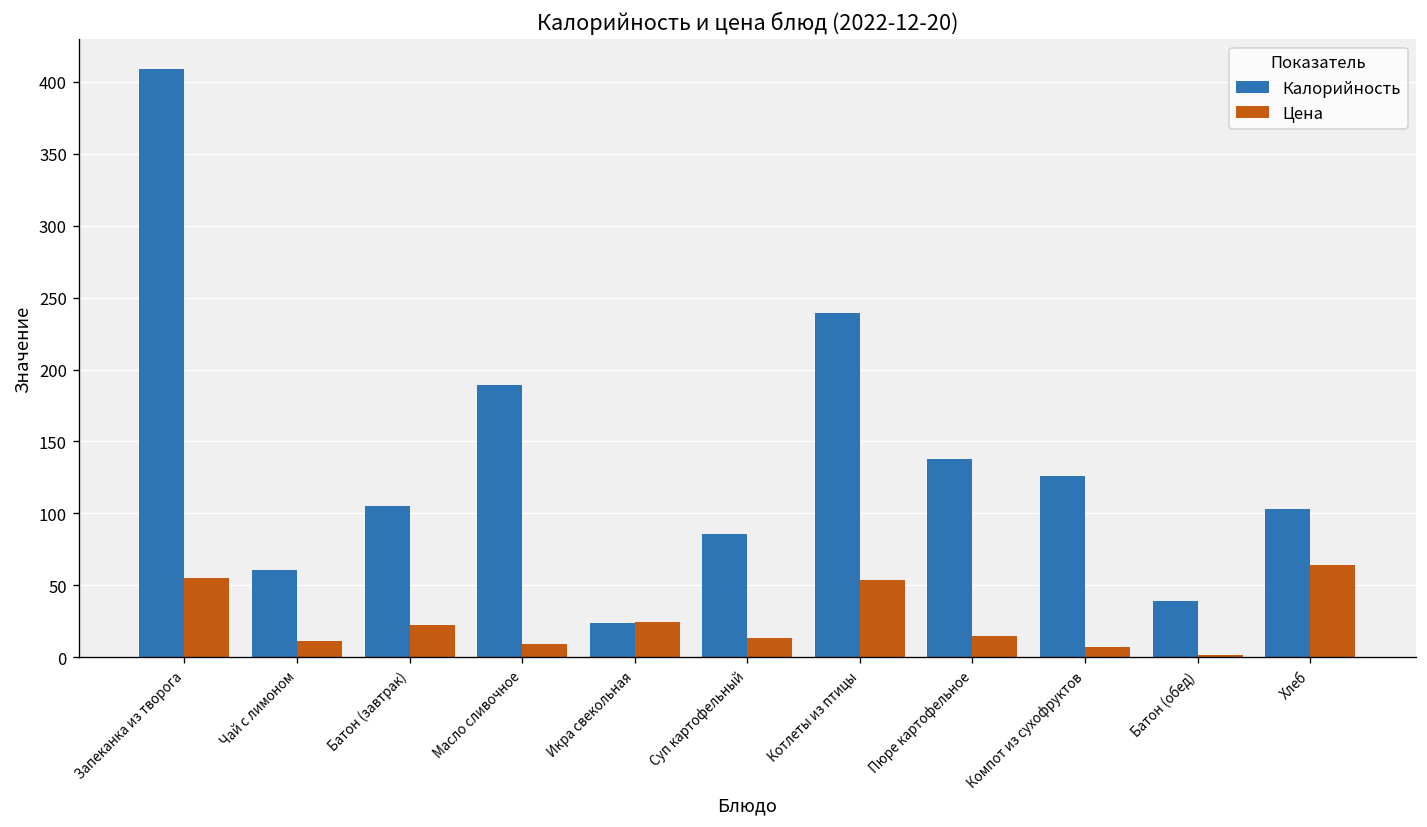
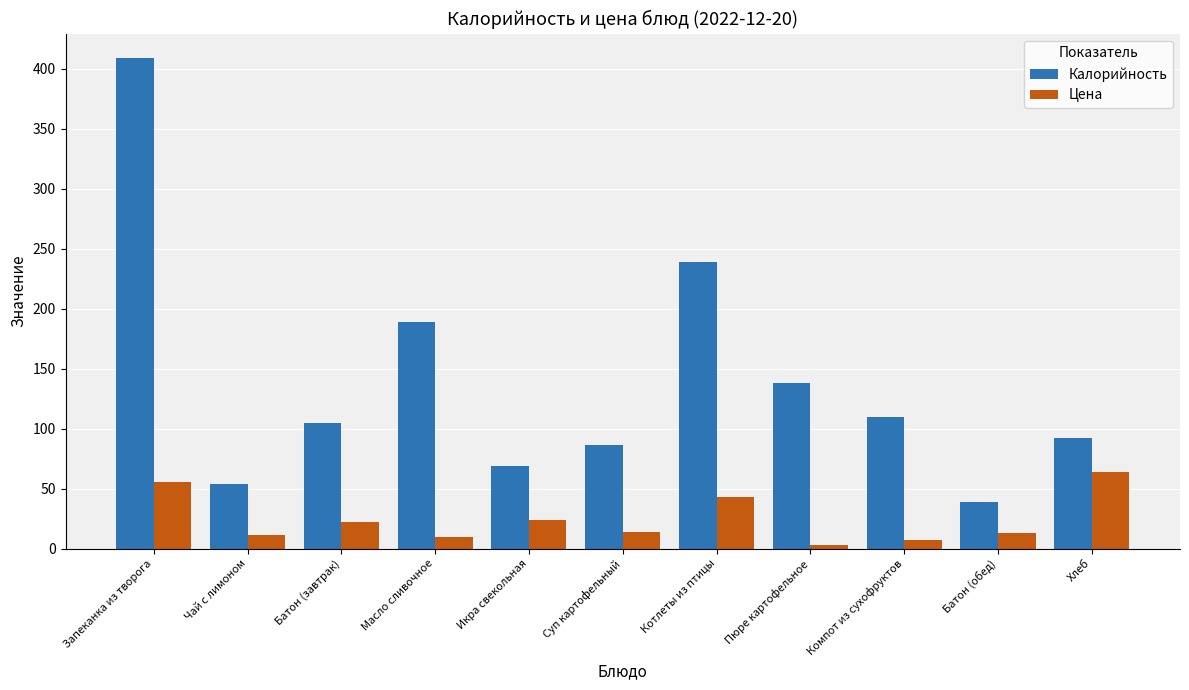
Калорийность, Чай с лимоном: 61 -> 54
Калорийность, Икра свекольная: 24 -> 69
Цена, Котлеты из птицы: 54 -> 43
Цена, Пюре картофельное: 15 -> 3
Калорийность, Компот из сухофруктов: 126 -> 110
Цена, Батон (обед): 2 -> 13
Калорийность, Хлеб: 103 -> 92
